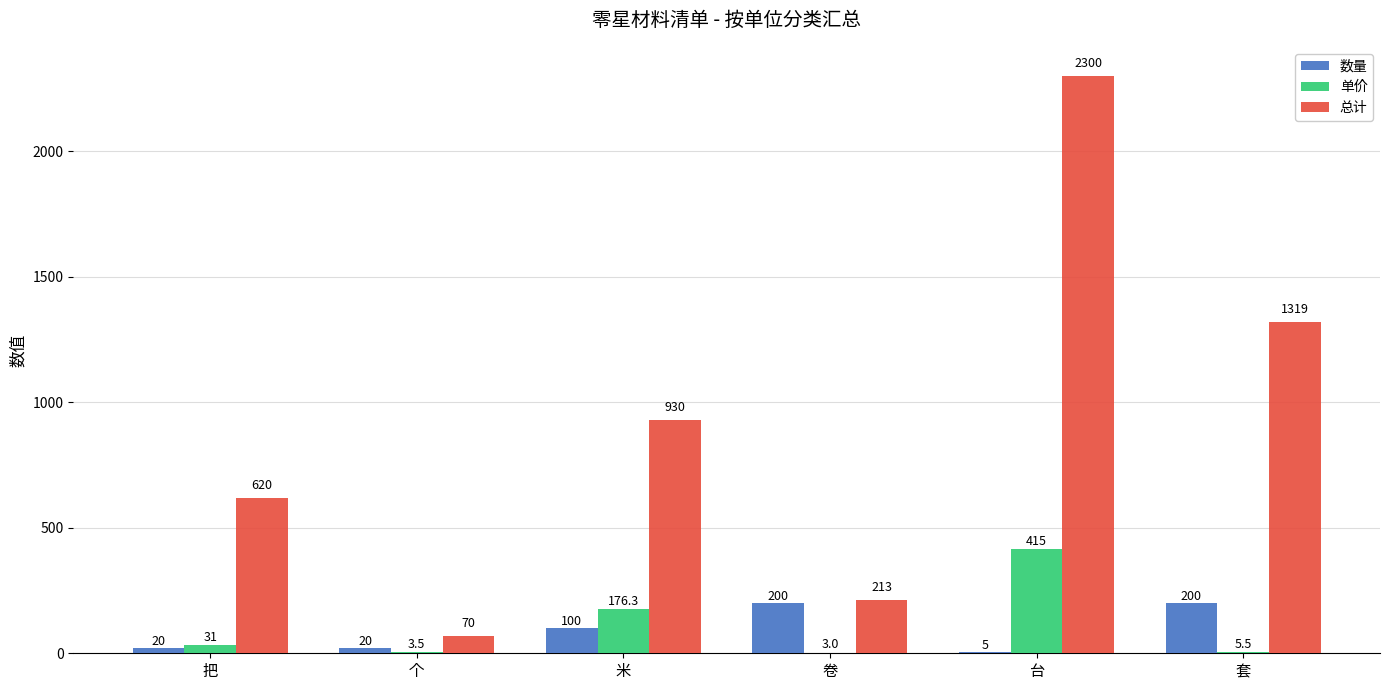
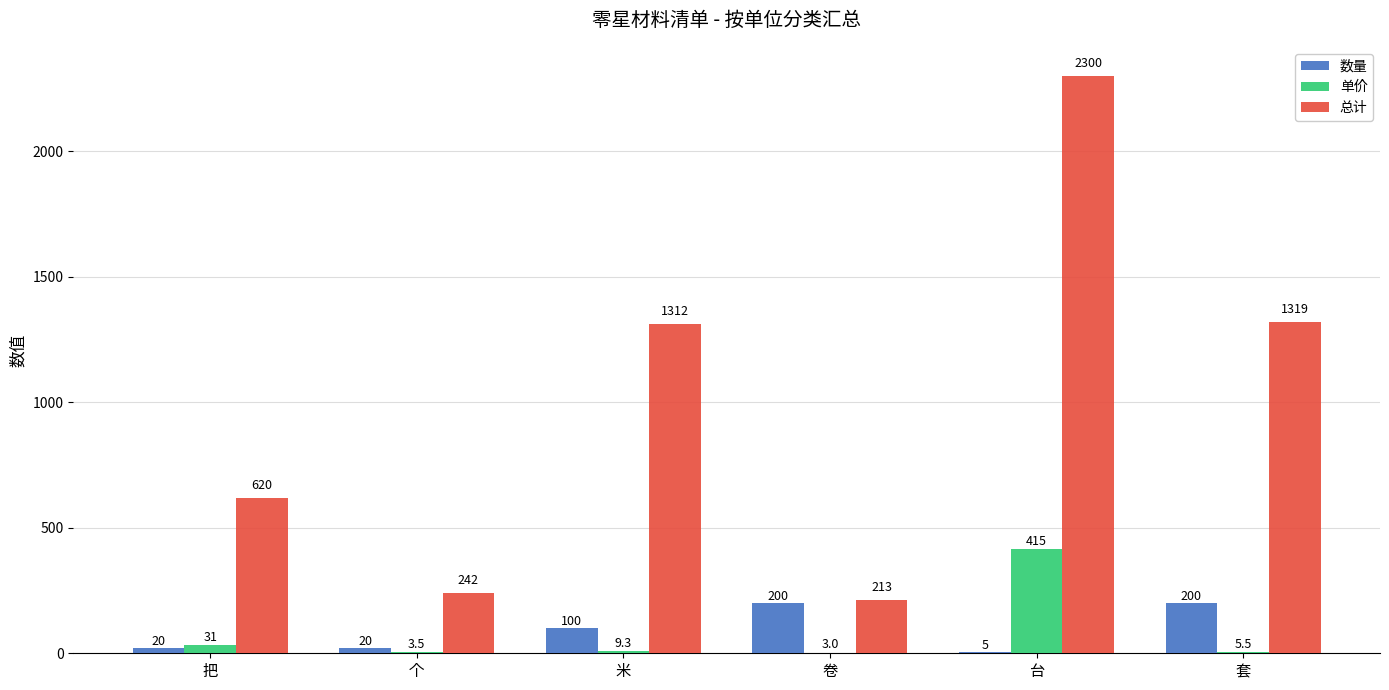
总计, 个: 70 -> 242
单价, 米: 176.3 -> 9.3
总计, 米: 930 -> 1312
